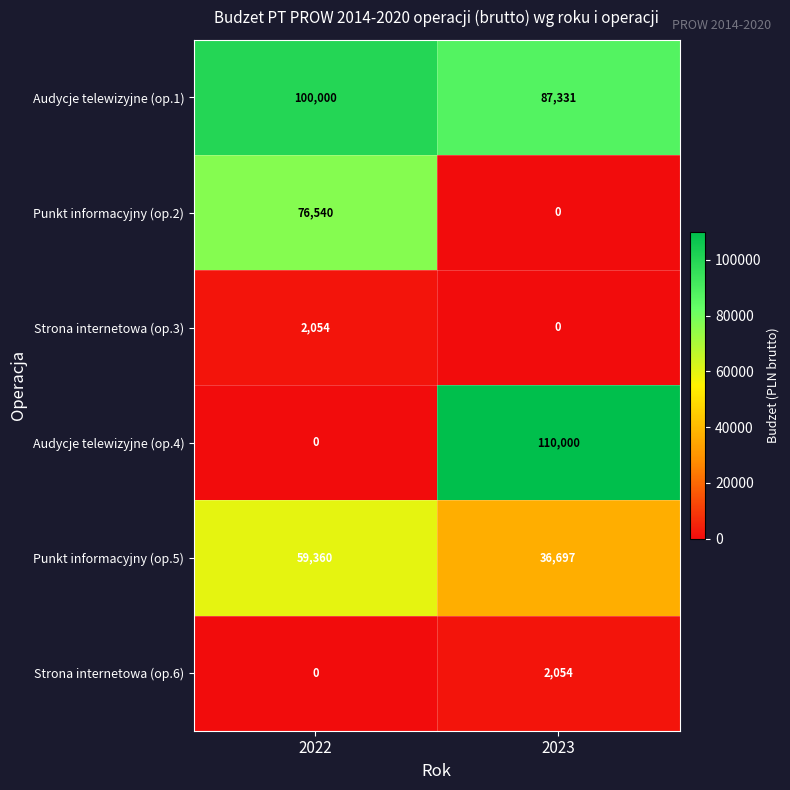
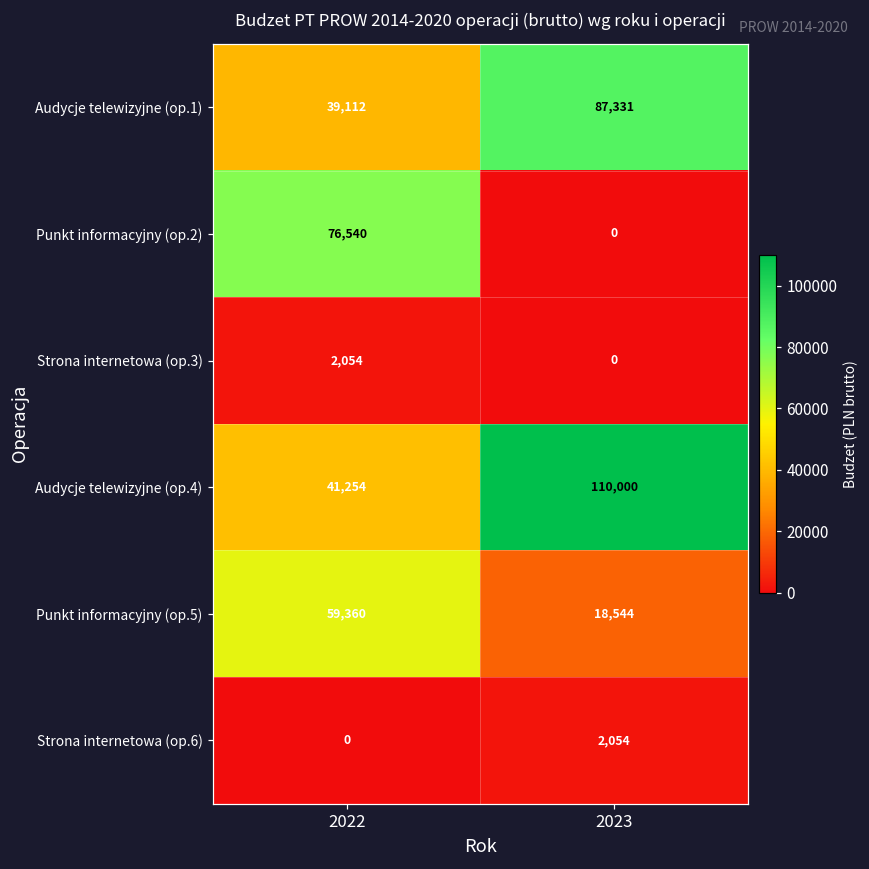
Audycje telewizyjne (op.1), 2022: 100,000 -> 39,112
Audycje telewizyjne (op.4), 2022: 0 -> 41,254
Punkt informacyjny (op.5), 2023: 36,697 -> 18,544
